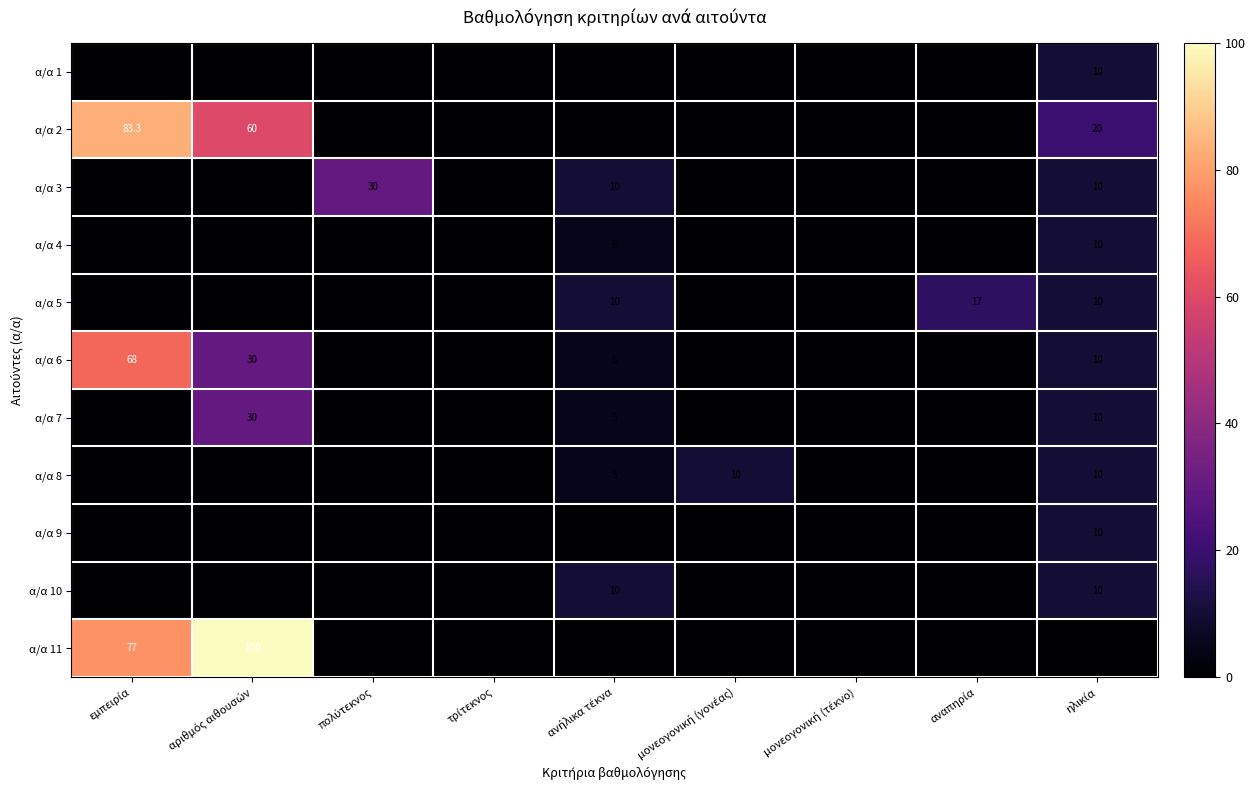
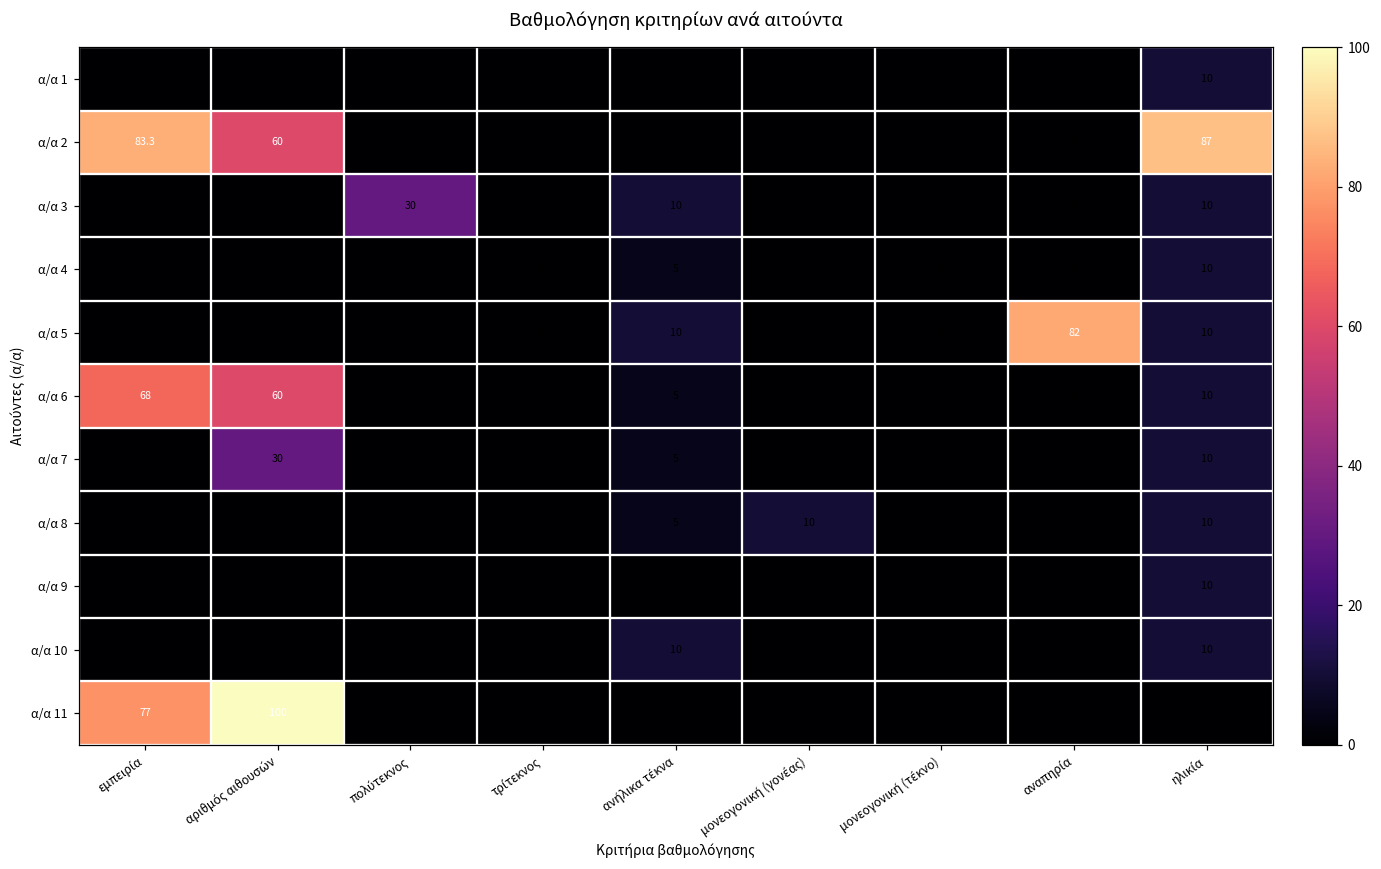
α/α 2, ηλικία: 20 -> 87
α/α 5, αναπηρία: 17 -> 82
α/α 6, αριθμός αιθουσών: 30 -> 60
